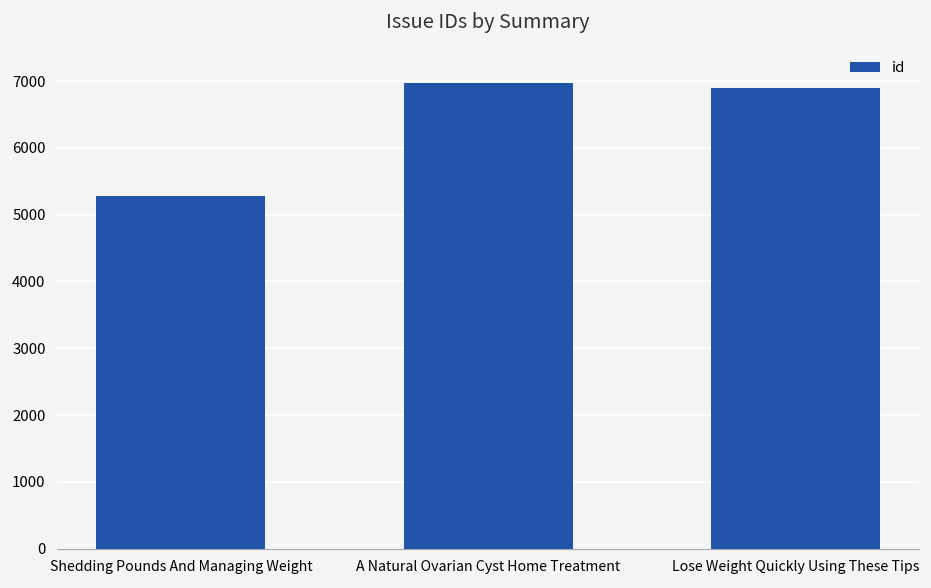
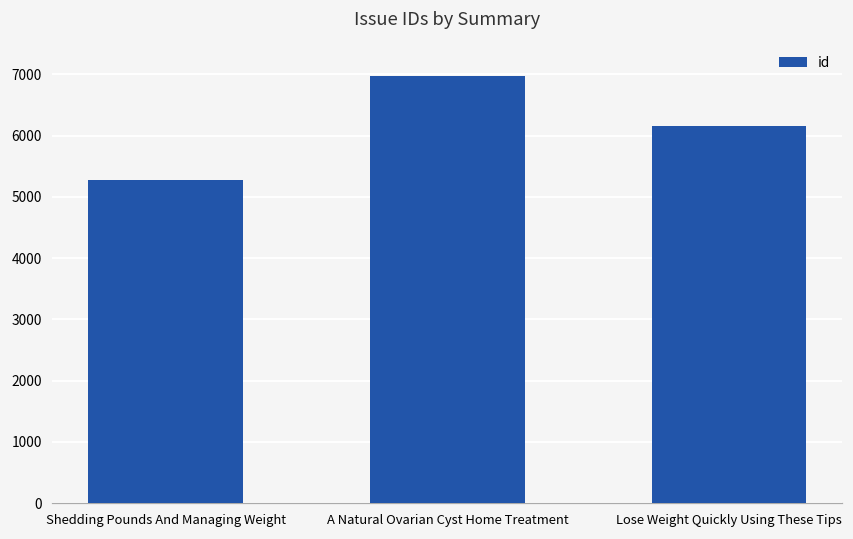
Lose Weight Quickly Using These Tips: 6900 -> 6200
